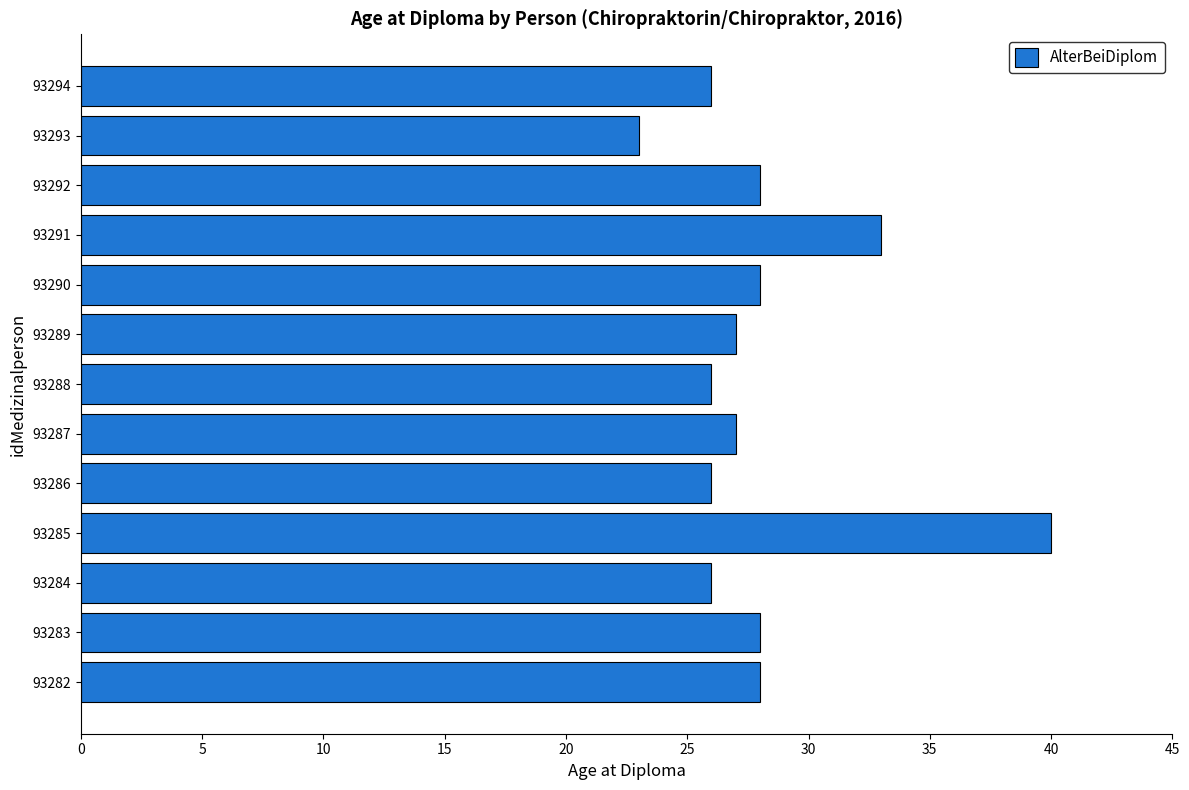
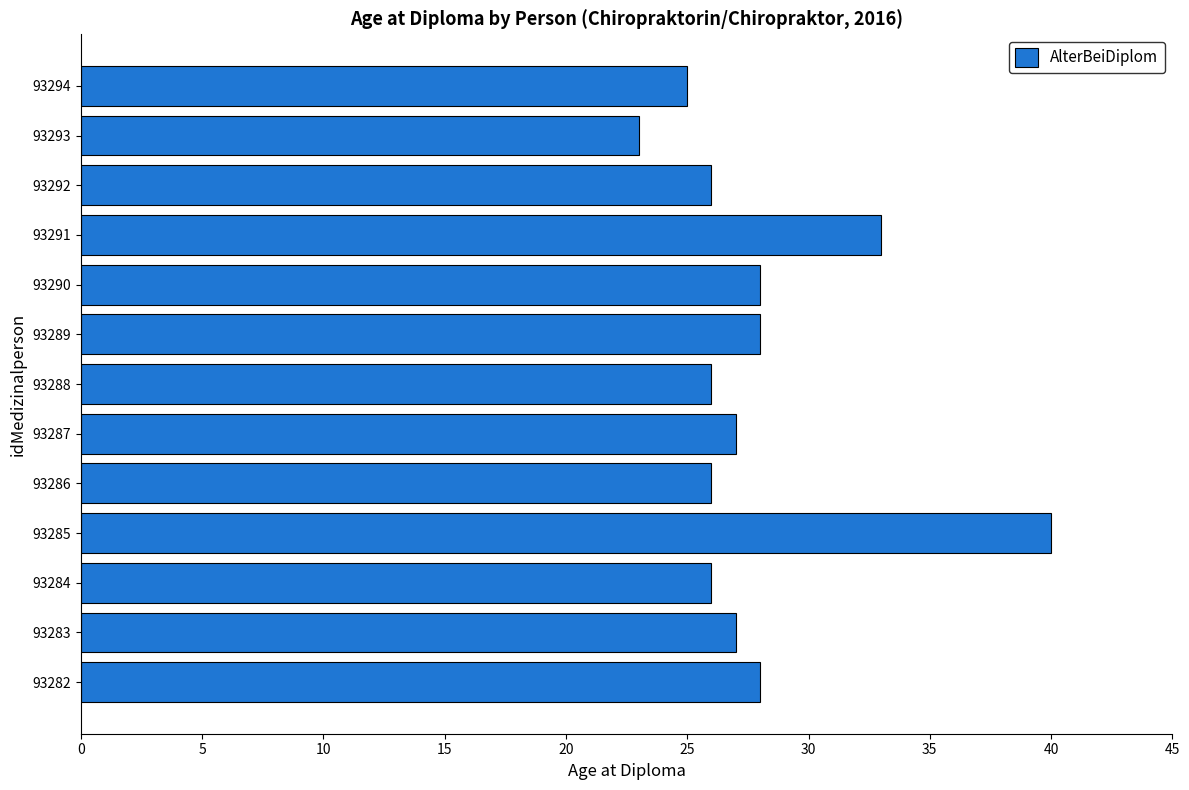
93294: 26 -> 25
93292: 28 -> 26
93289: 27 -> 28
93283: 28 -> 27
